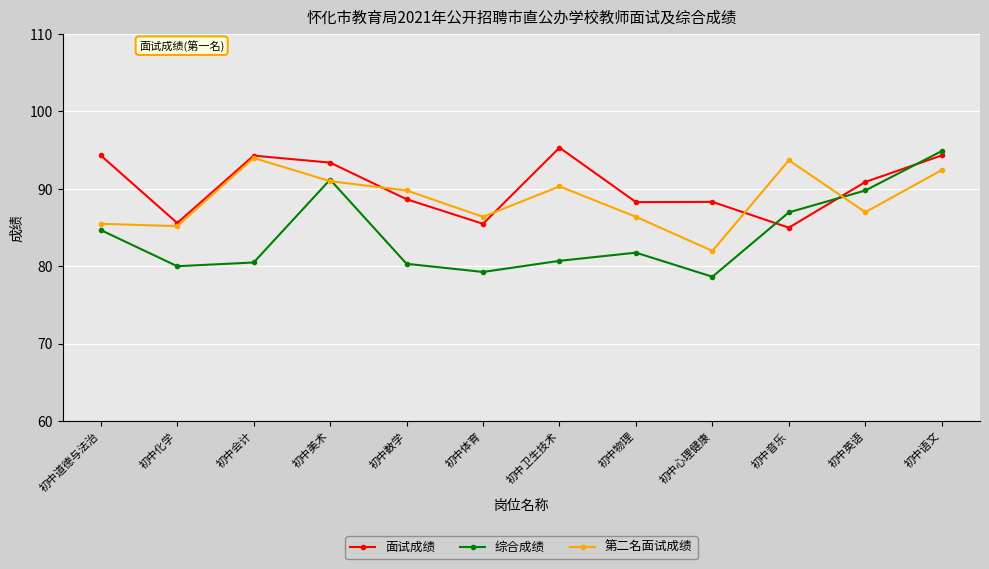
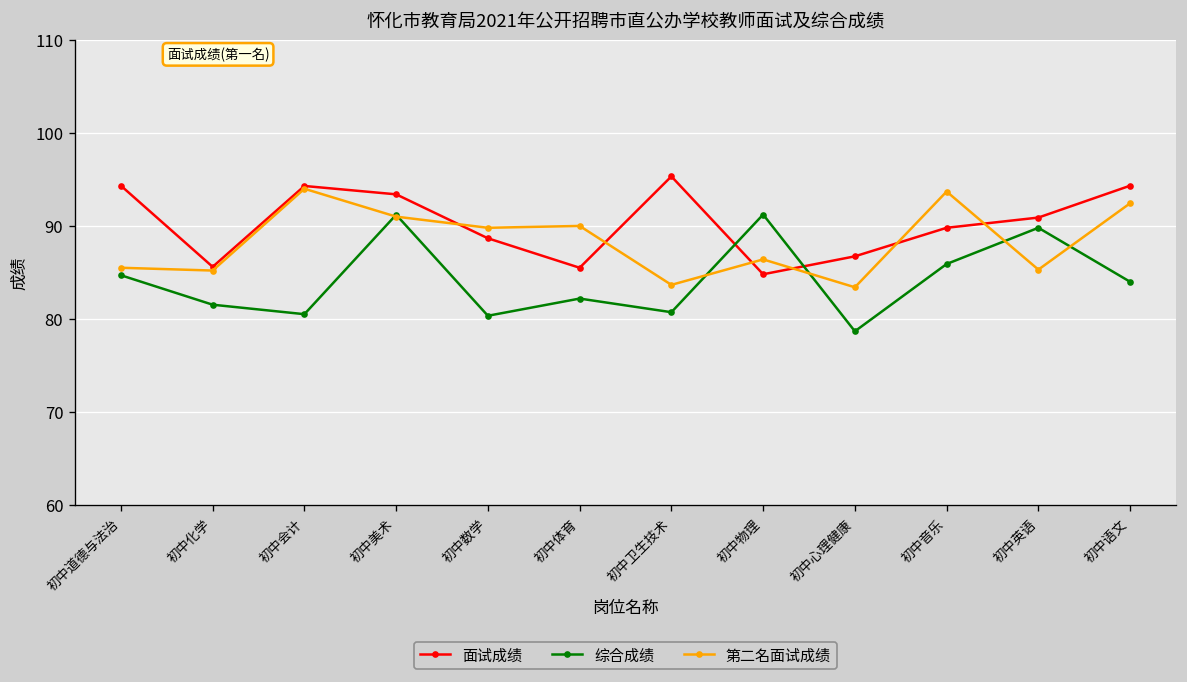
综合成绩, 初中化学: 80 -> 82
综合成绩, 初中体育: 79 -> 82
第二名面试成绩, 初中体育: 86 -> 90
第二名面试成绩, 初中卫生技术: 90 -> 84
面试成绩, 初中物理: 88 -> 85
综合成绩, 初中物理: 82 -> 91
面试成绩, 初中心理健康: 88 -> 87
第二名面试成绩, 初中心理健康: 82 -> 83
面试成绩, 初中音乐: 85 -> 90
综合成绩, 初中音乐: 87 -> 86
第二名面试成绩, 初中英语: 87 -> 85
综合成绩, 初中语文: 95 -> 84
